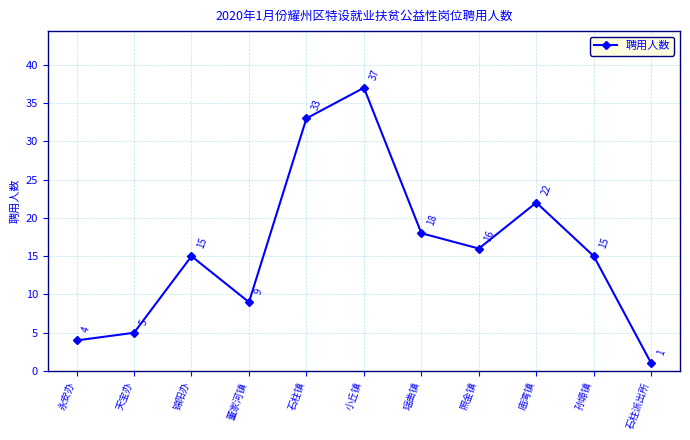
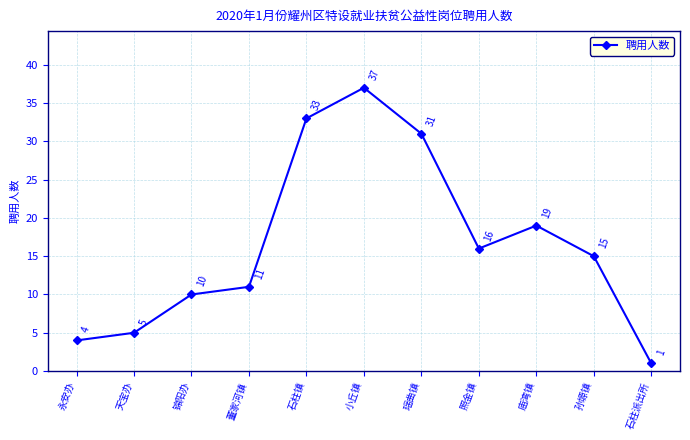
锦阳办: 15 -> 10
董家河镇: 9 -> 11
瑶曲镇: 18 -> 31
庙湾镇: 22 -> 19
